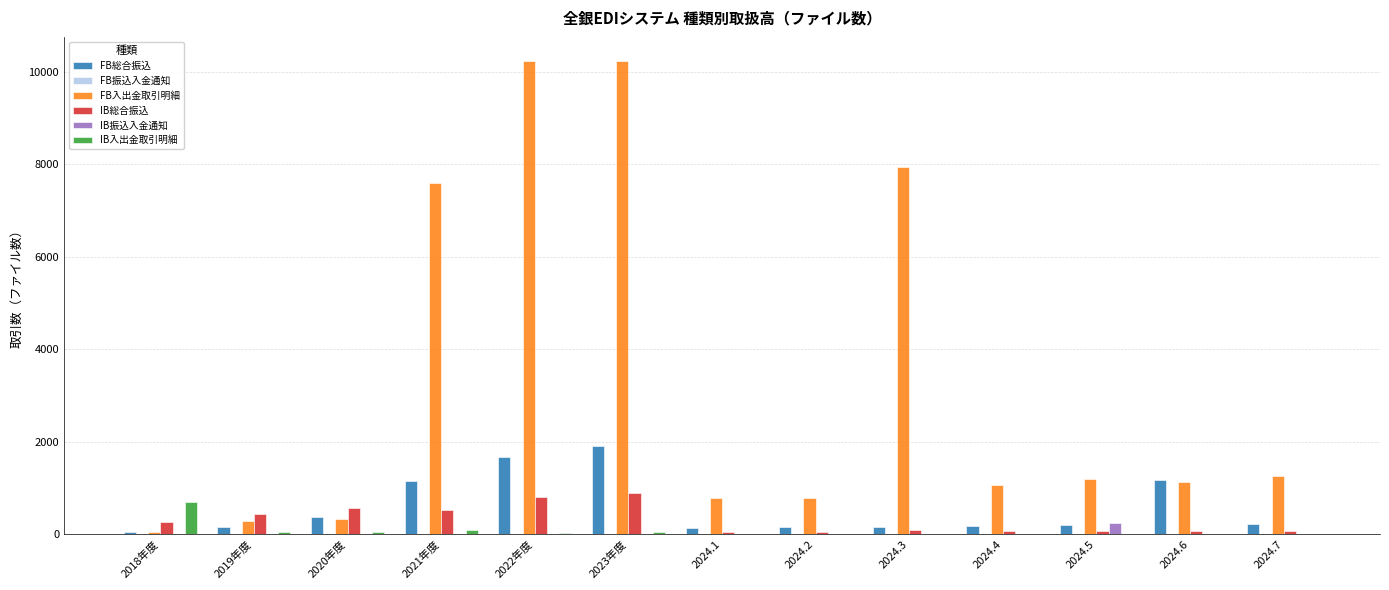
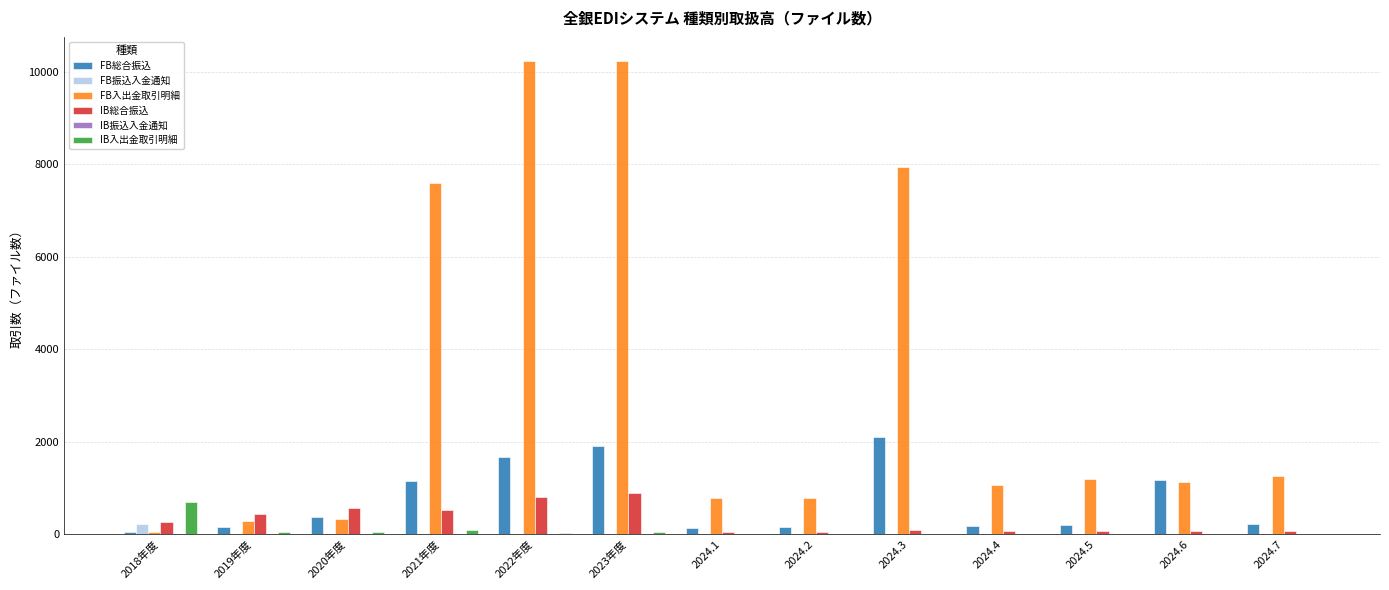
FB振込入金通知, 2018年度: 0 -> 200
FB総合振込, 2024.3: 200 -> 2100
IB振込入金通知, 2024.5: 200 -> 0
